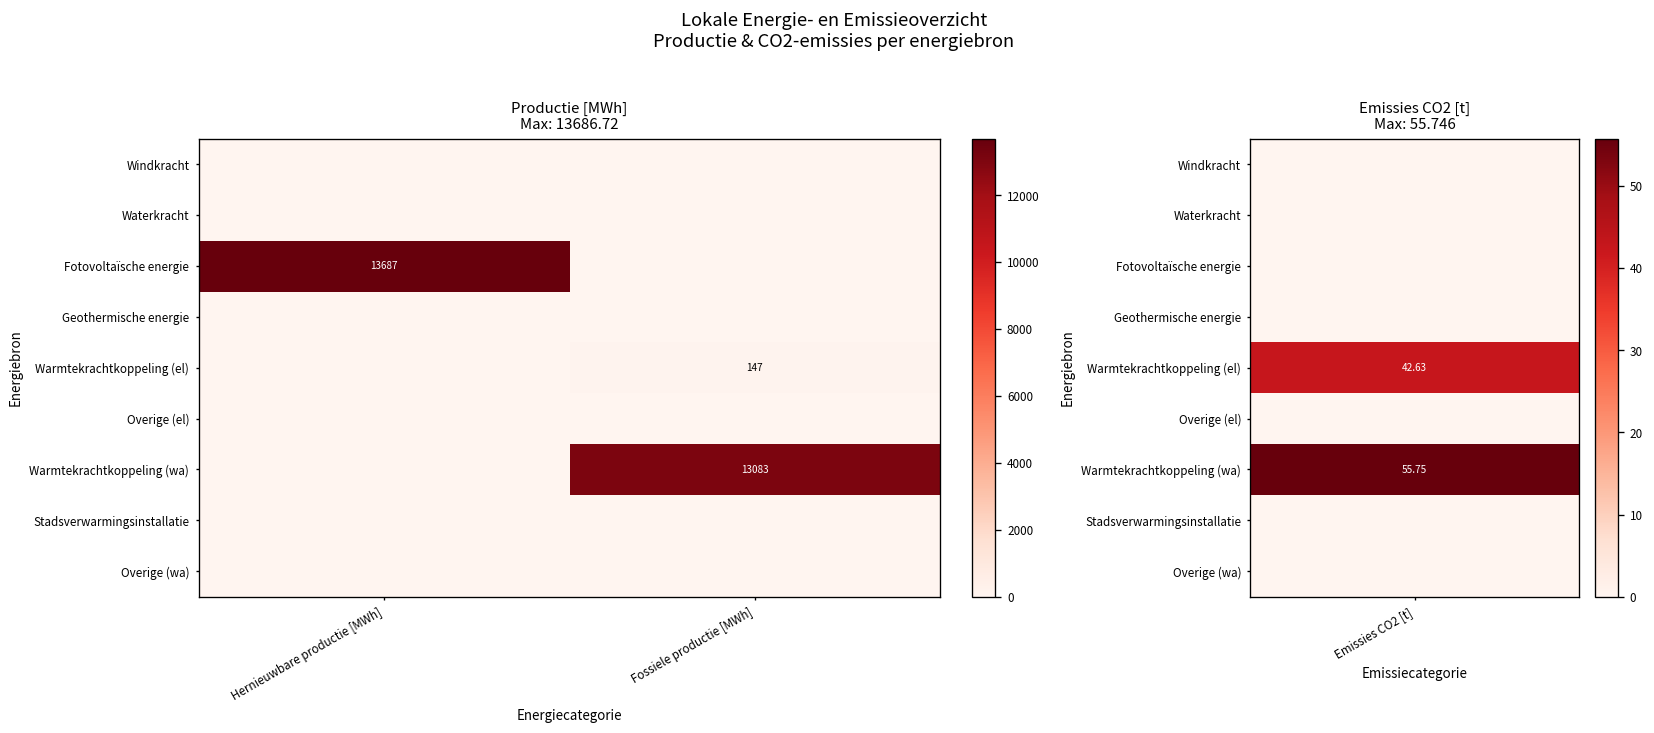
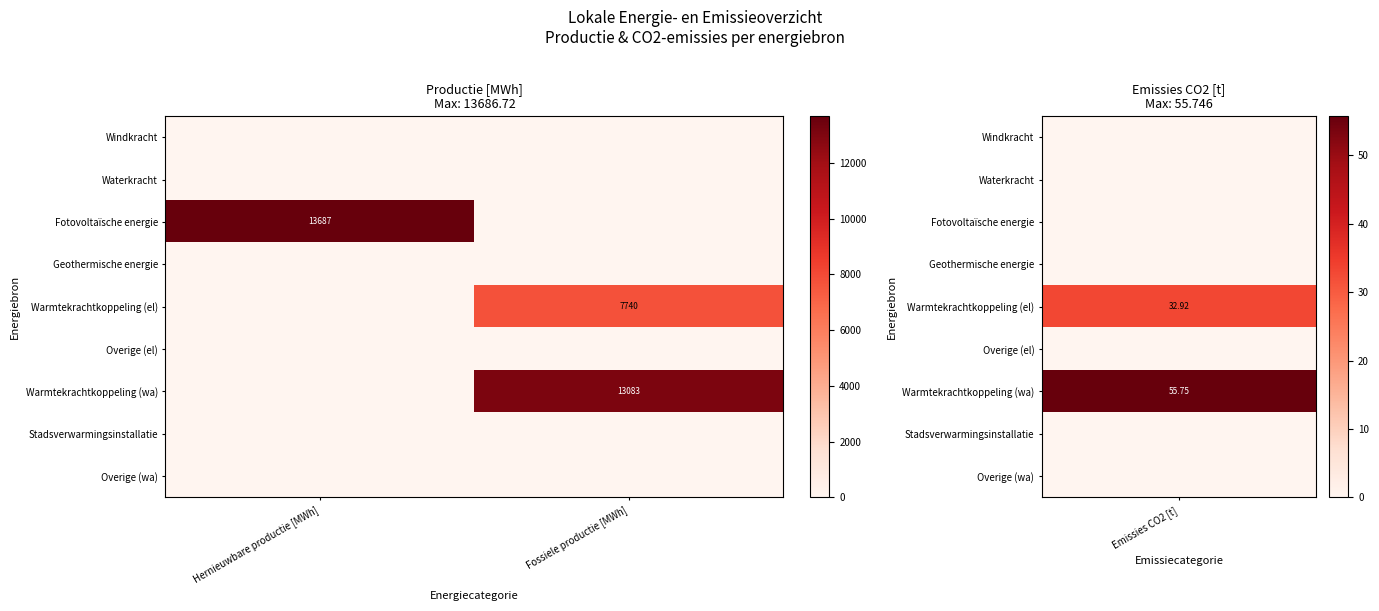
Productie [MWh] Max: 13686.72, Warmtekrachtkoppeling (el), Fossiele productie [MWh]: 147 -> 7740
Emissies CO2 [t] Max: 55.746, Warmtekrachtkoppeling (el), Emissies CO2 [t]: 42.63 -> 32.92
